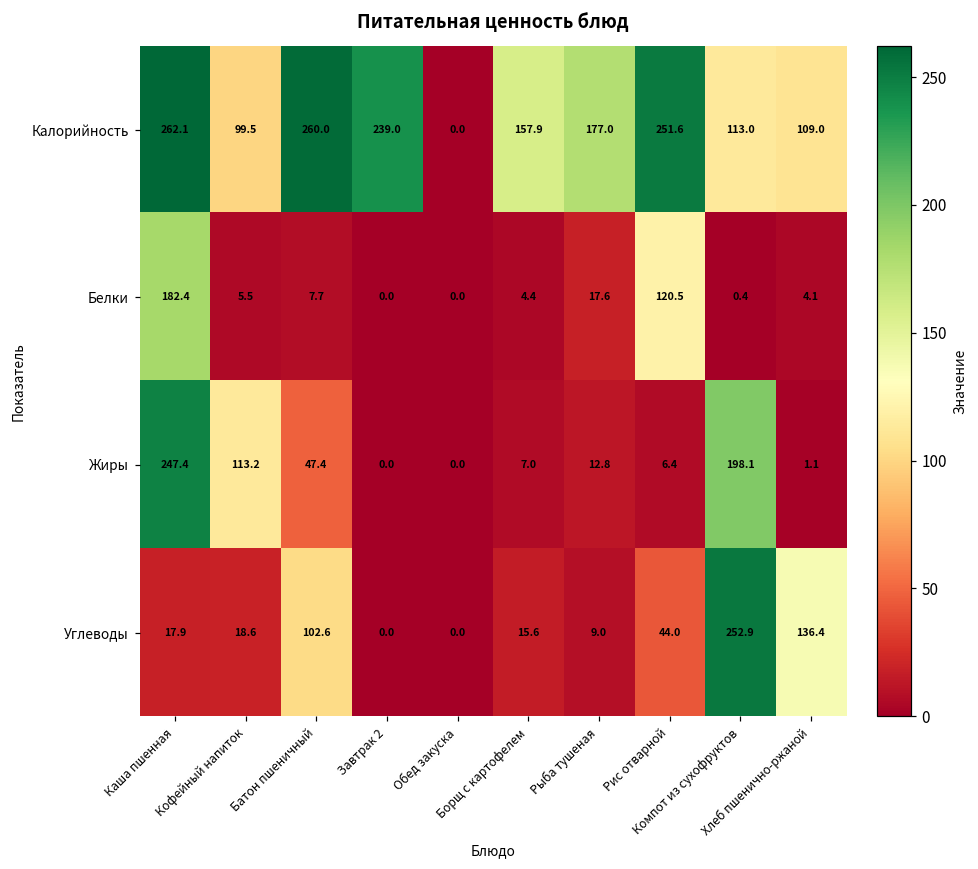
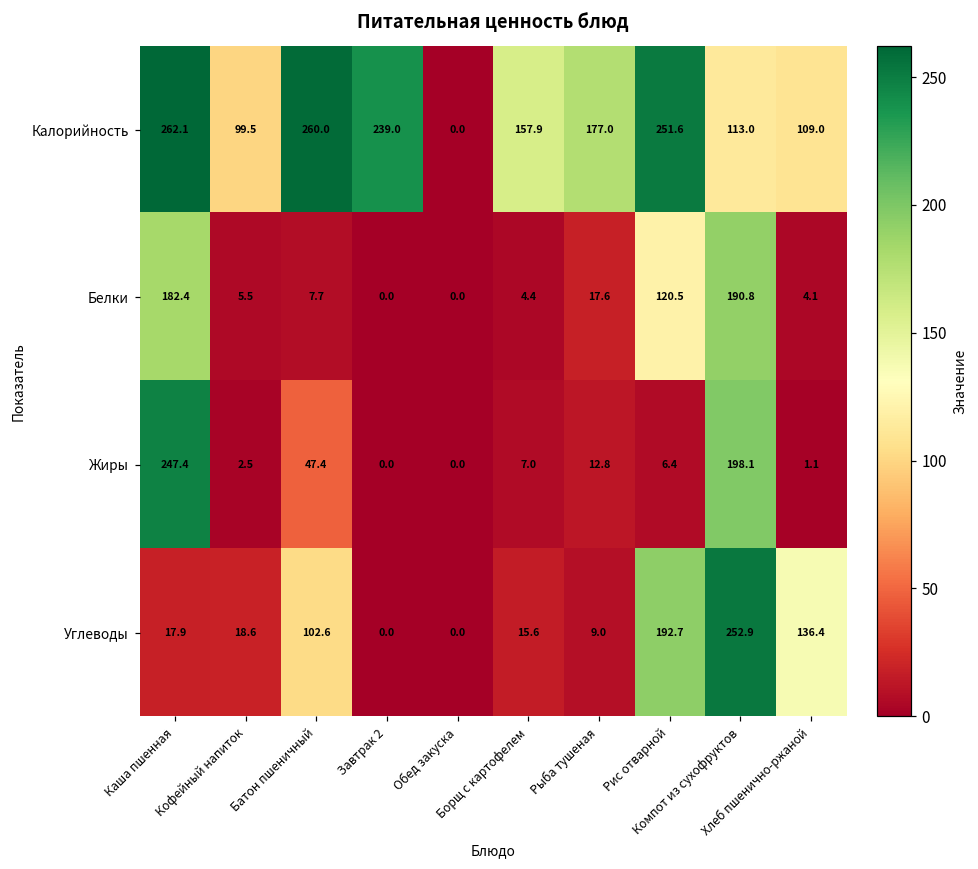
Белки, Компот из сухофруктов: 0.4 -> 190.8
Жиры, Кофейный напиток: 113.2 -> 2.5
Углеводы, Рис отварной: 44.0 -> 192.7
